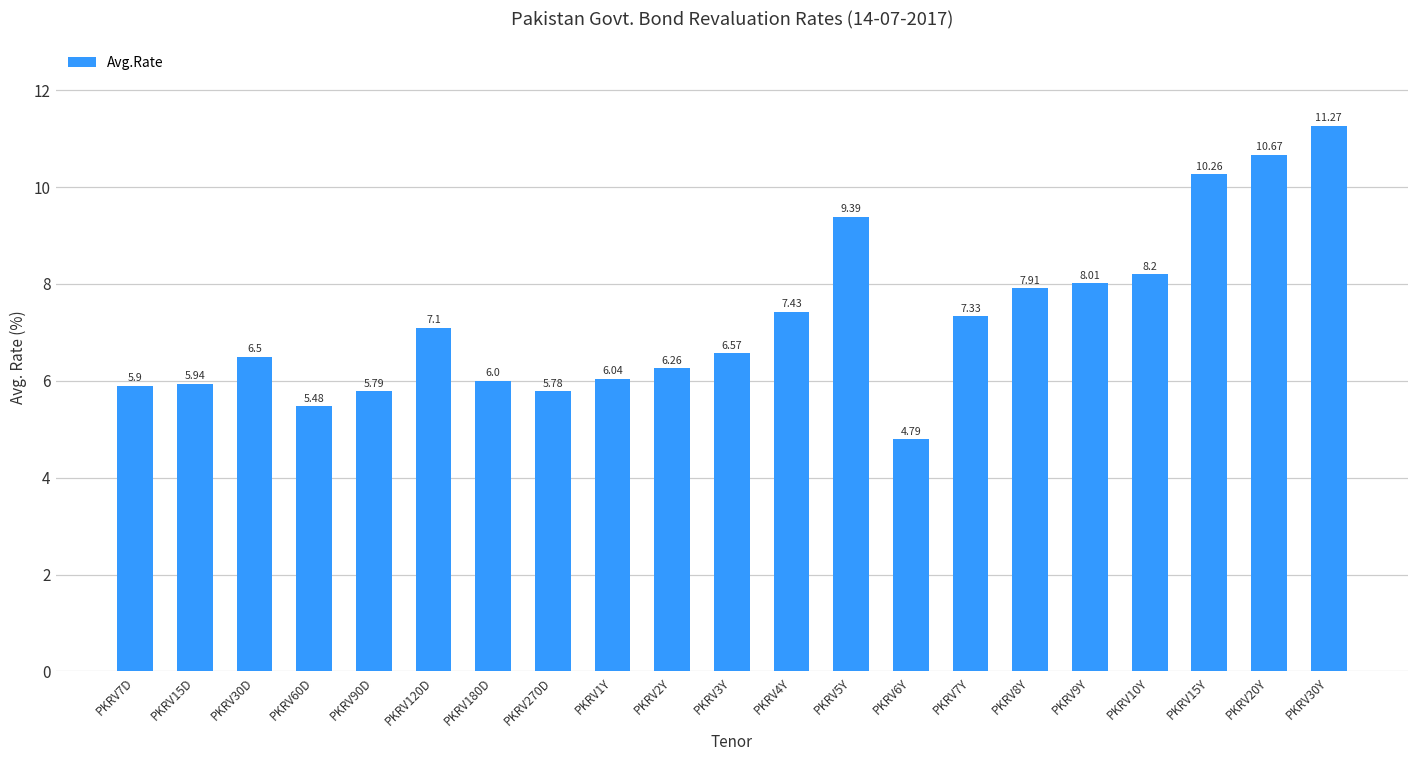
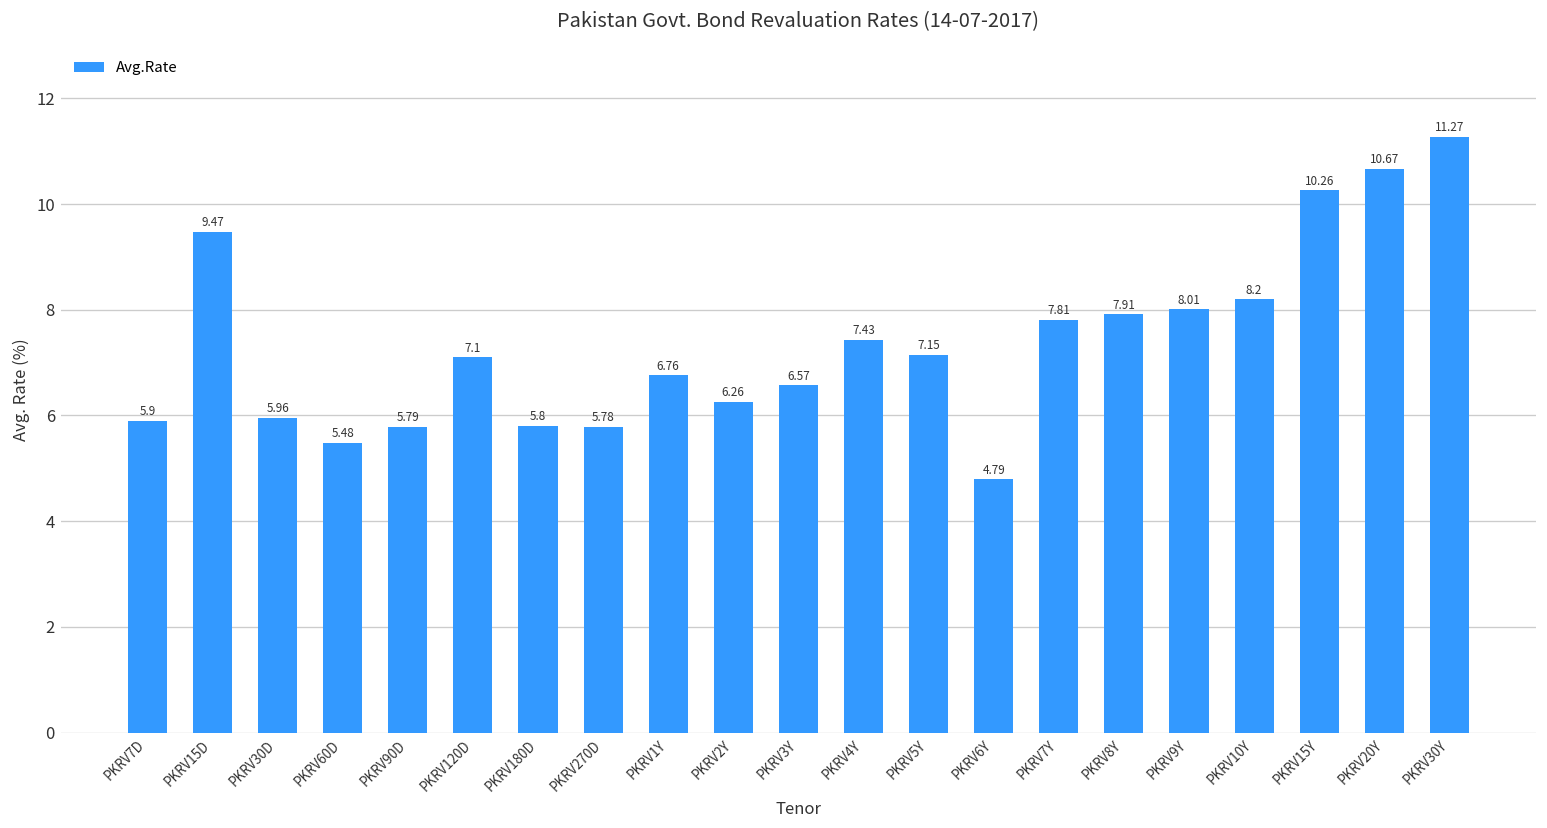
PKRV15D: 5.94 -> 9.47
PKRV30D: 6.5 -> 5.96
PKRV180D: 6.0 -> 5.8
PKRV1Y: 6.04 -> 6.76
PKRV5Y: 9.39 -> 7.15
PKRV7Y: 7.33 -> 7.81
